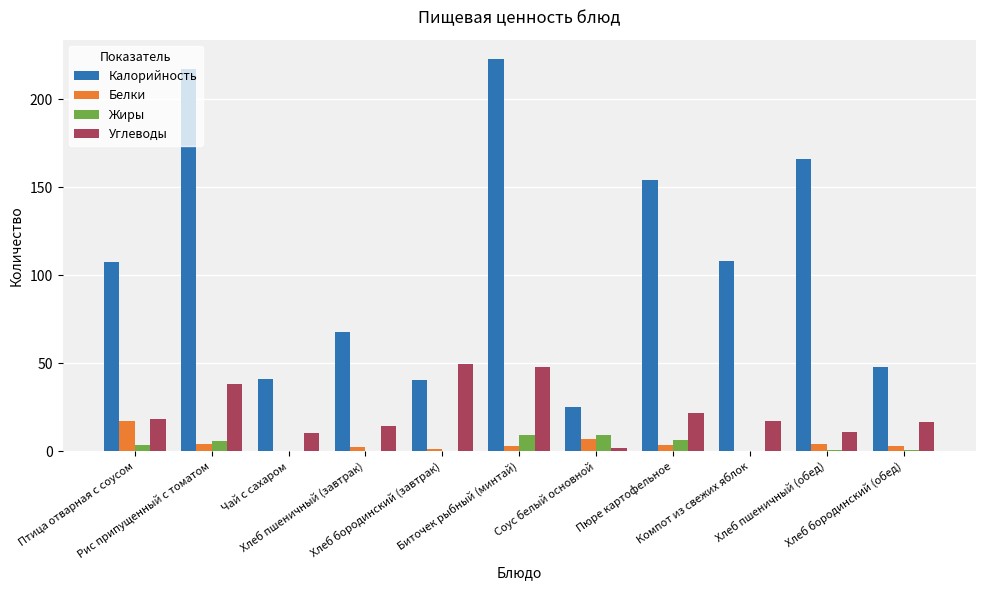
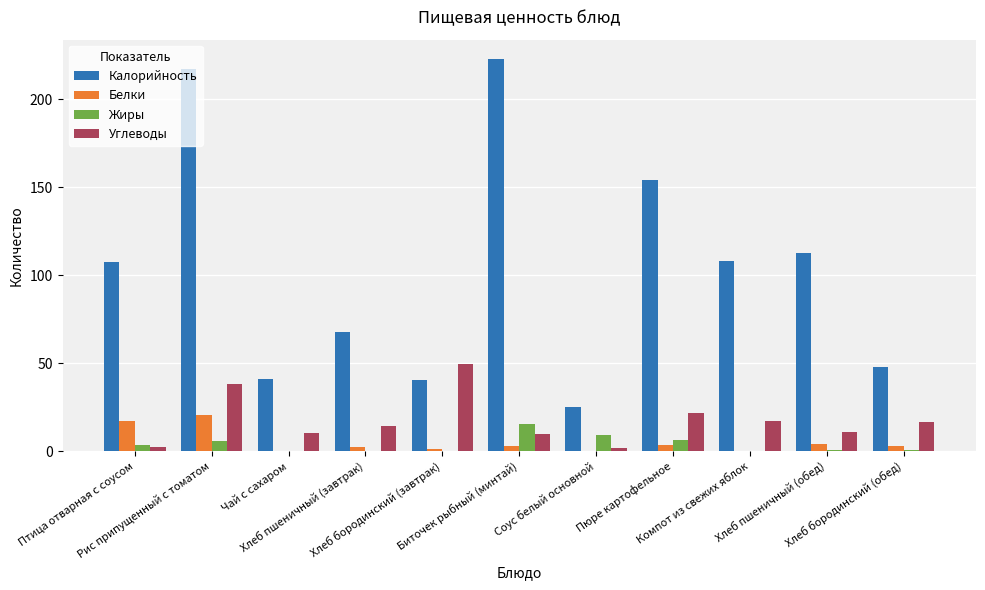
Углеводы, Птица отварная с соусом: 18 -> 3
Белки, Рис припущенный с томатом: 4 -> 20
Жиры, Биточек рыбный (минтай): 9 -> 15
Углеводы, Биточек рыбный (минтай): 48 -> 10
Белки, Соус белый основной: 7 -> 0
Калорийность, Хлеб пшеничный (обед): 166 -> 113
